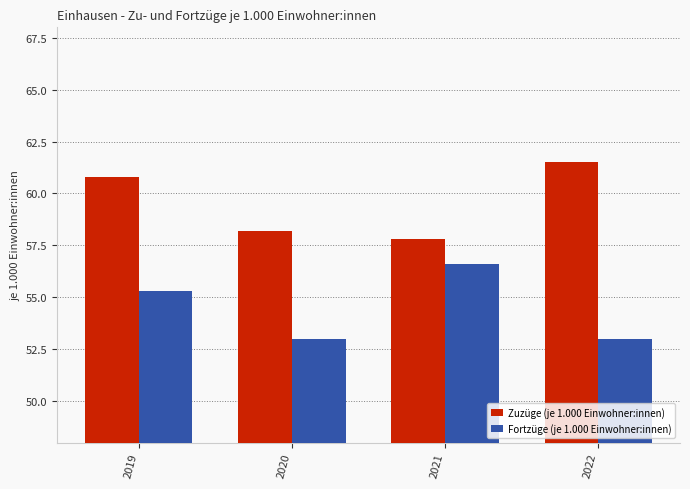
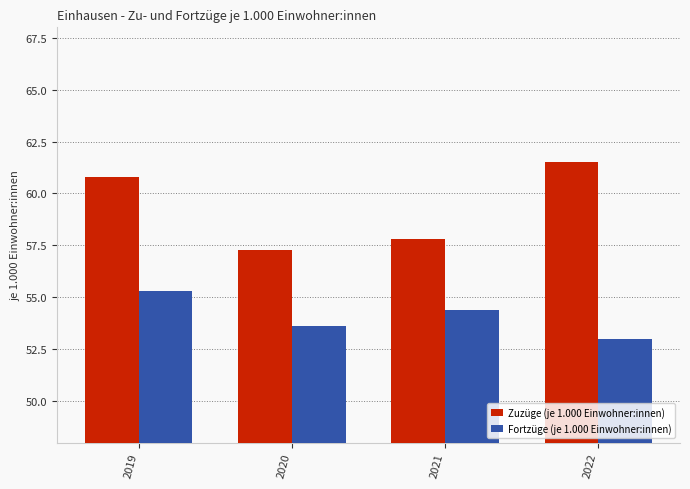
Zuzüge (je 1.000 Einwohner:innen), 2020: 58.2 -> 57.3
Fortzüge (je 1.000 Einwohner:innen), 2020: 53.0 -> 53.6
Fortzüge (je 1.000 Einwohner:innen), 2021: 56.6 -> 54.4
